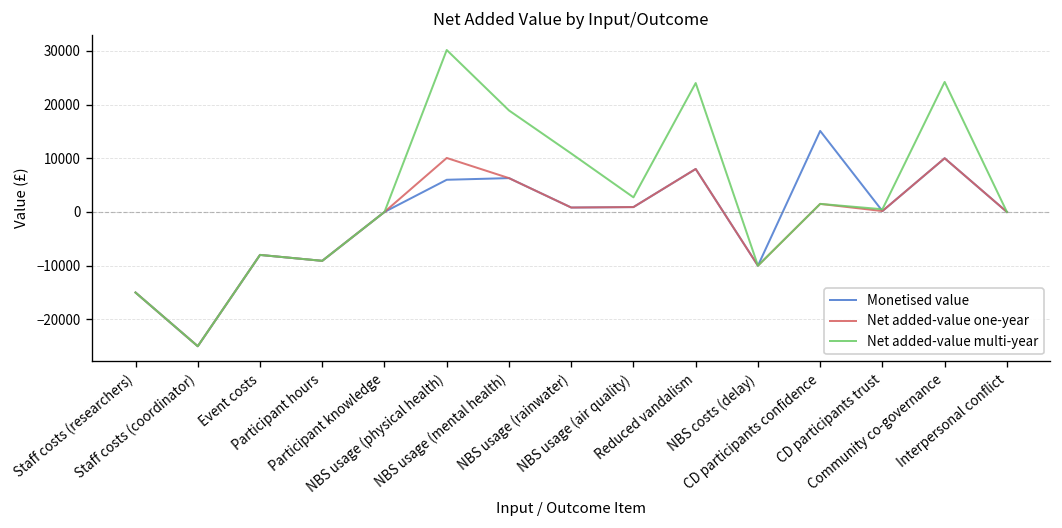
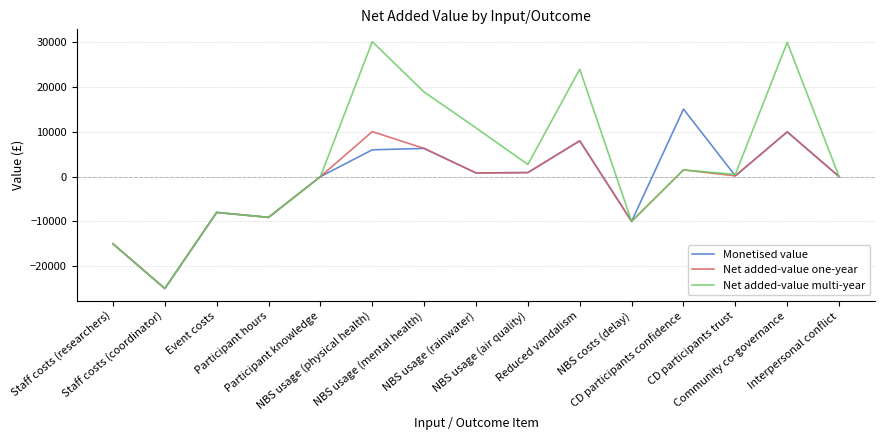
Net added-value multi-year, Community co-governance: 24000 -> 30000
